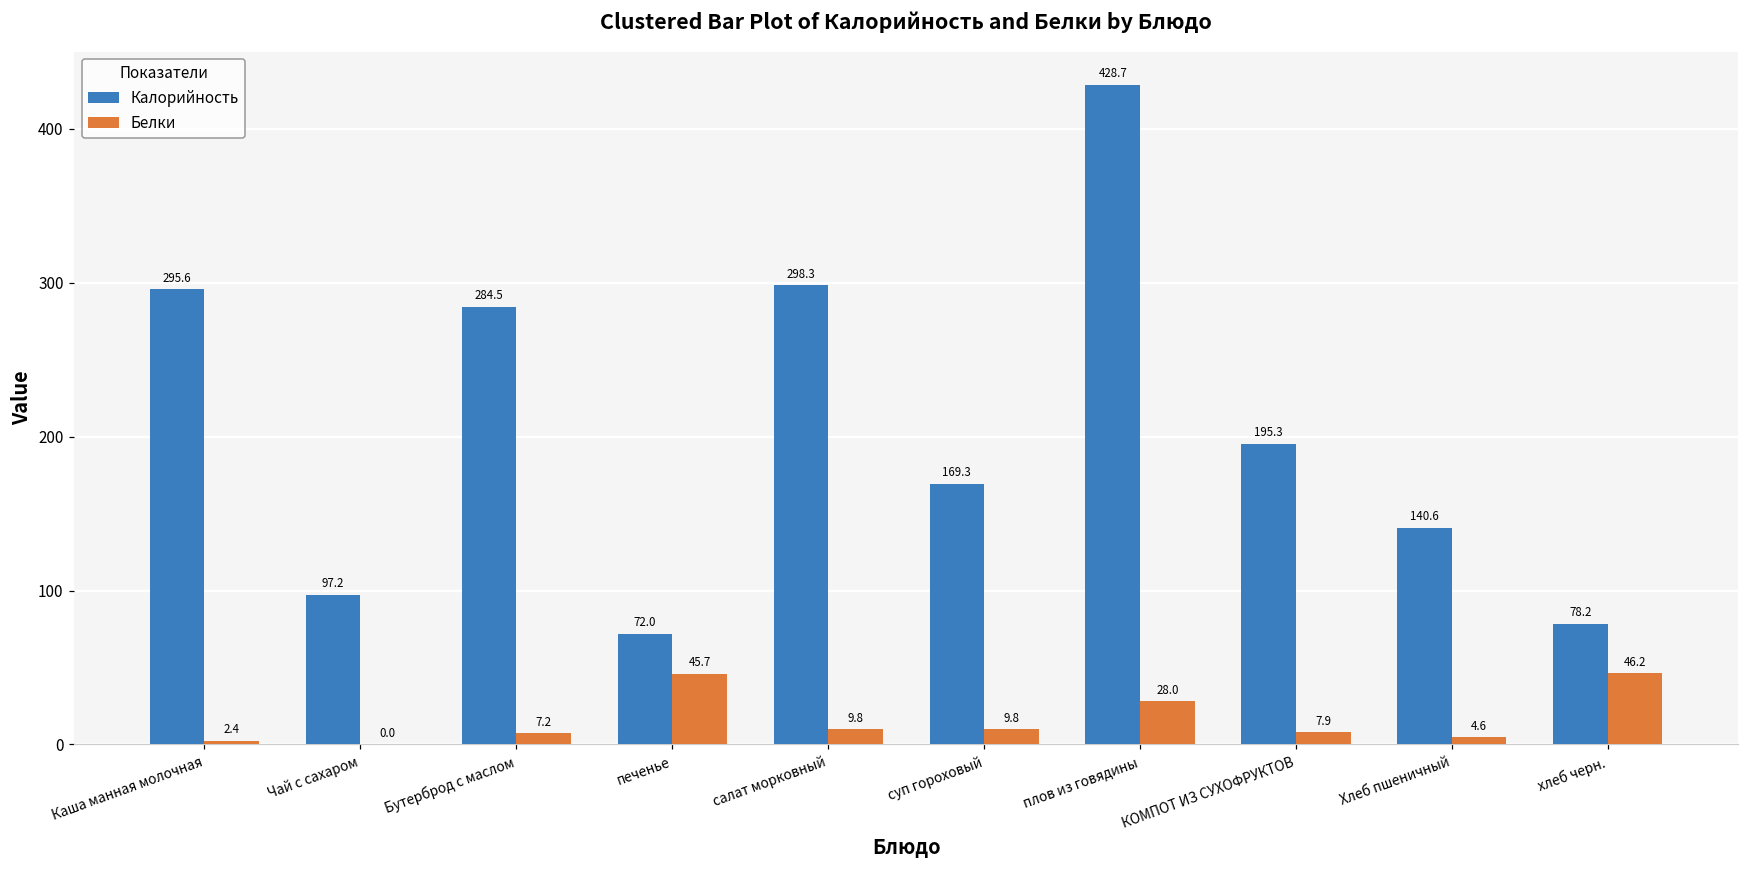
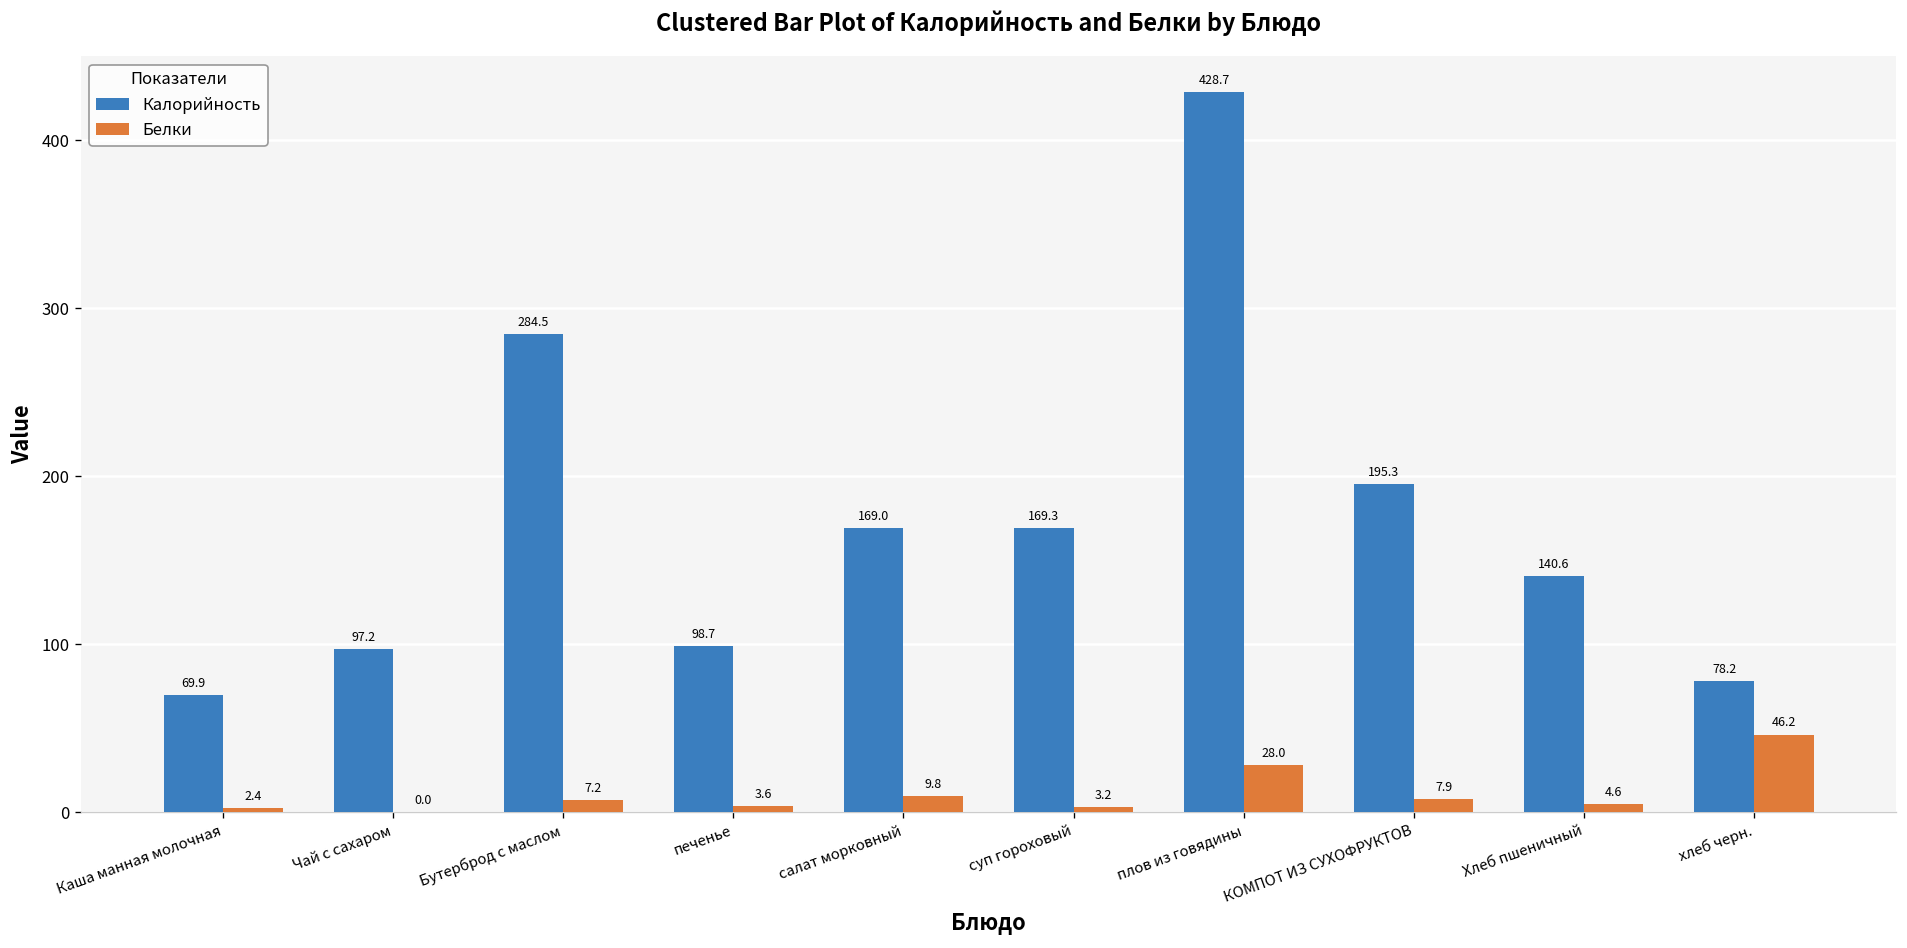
Калорийность, Каша манная молочная: 295.6 -> 69.9
Калорийность, печенье: 72.0 -> 98.7
Белки, печенье: 45.7 -> 3.6
Калорийность, салат морковный: 298.3 -> 169.0
Белки, суп гороховый: 9.8 -> 3.2
